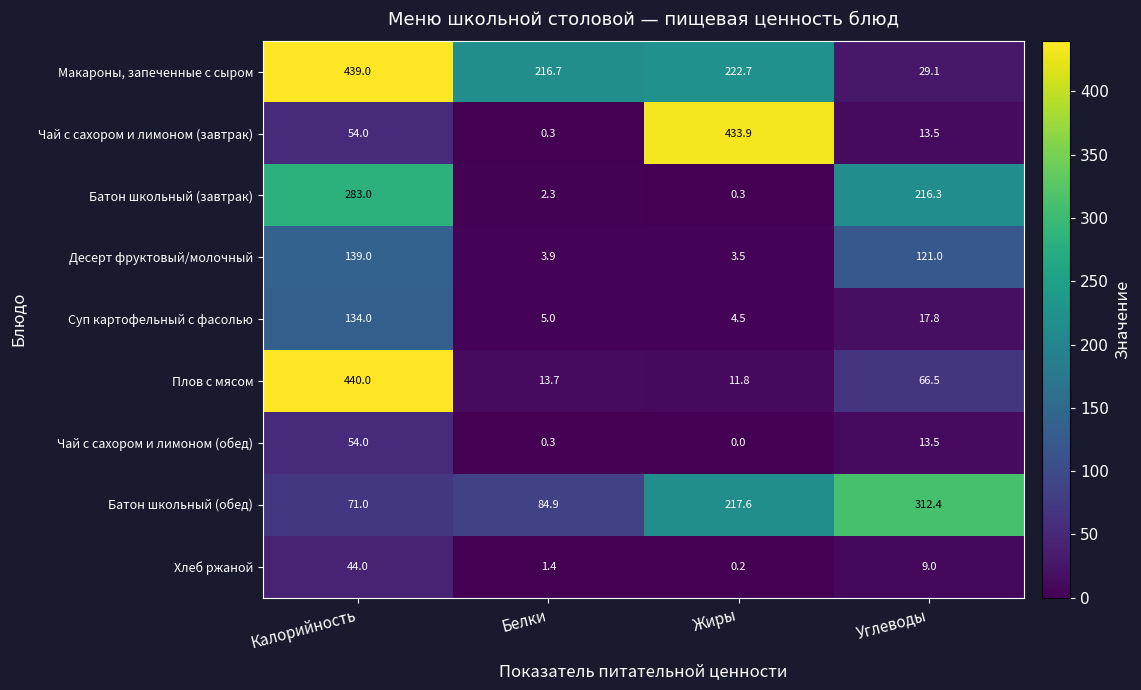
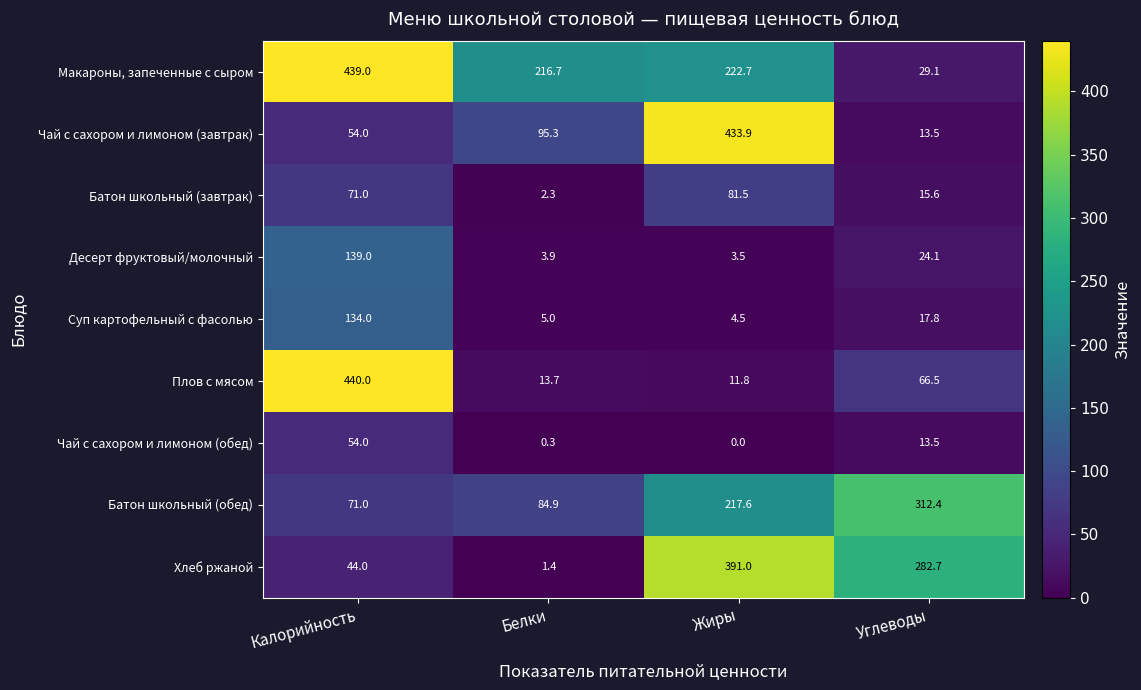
Чай с сахором и лимоном (завтрак), Белки: 0.3 -> 95.3
Батон школьный (завтрак), Калорийность: 283.0 -> 71.0
Батон школьный (завтрак), Жиры: 0.3 -> 81.5
Батон школьный (завтрак), Углеводы: 216.3 -> 15.6
Десерт фруктовый/молочный, Углеводы: 121.0 -> 24.1
Хлеб ржаной, Жиры: 0.2 -> 391.0
Хлеб ржаной, Углеводы: 9.0 -> 282.7
